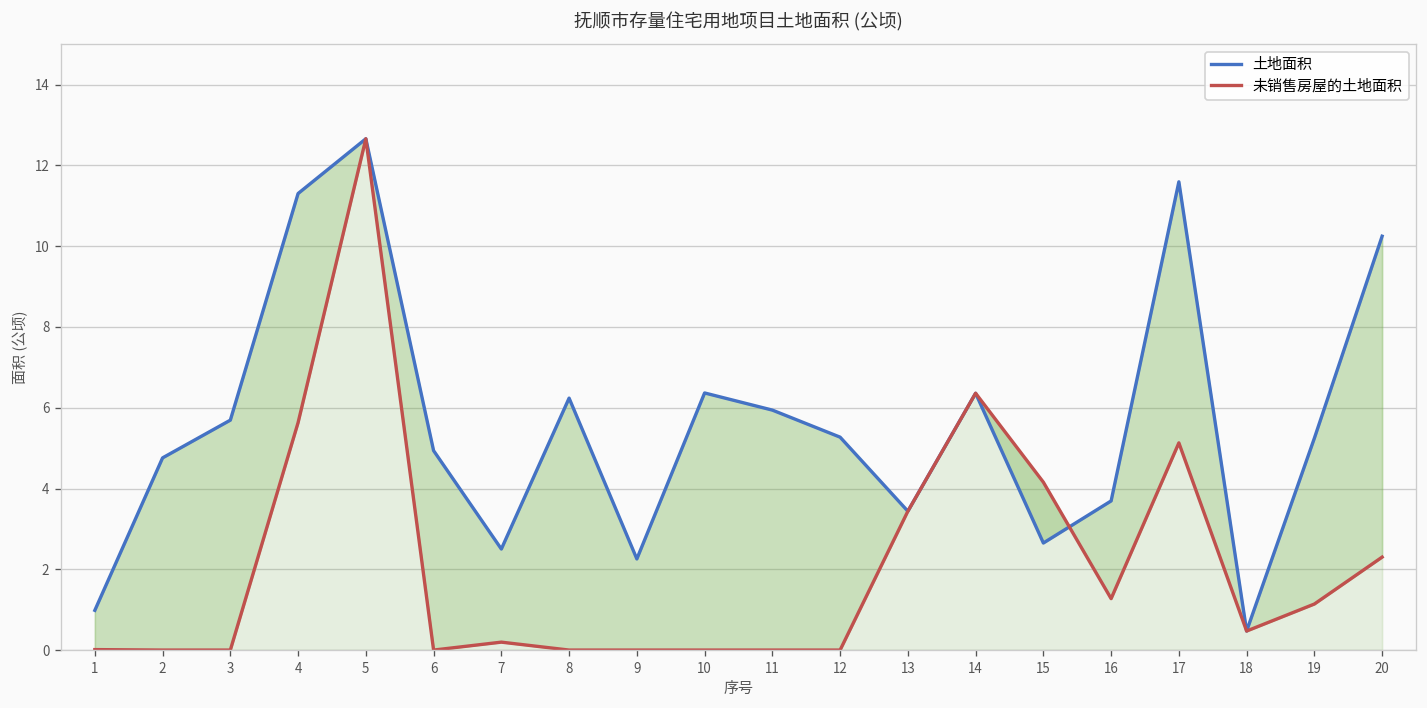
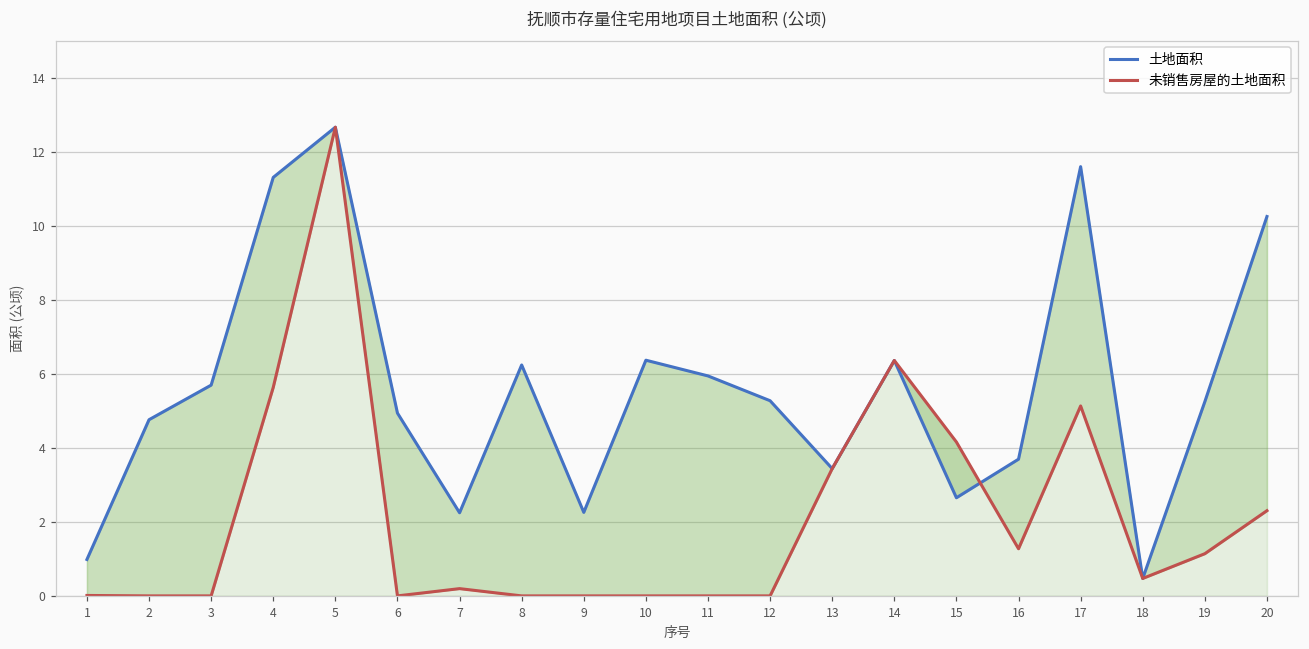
土地面积, 7: 2.5 -> 2.2
